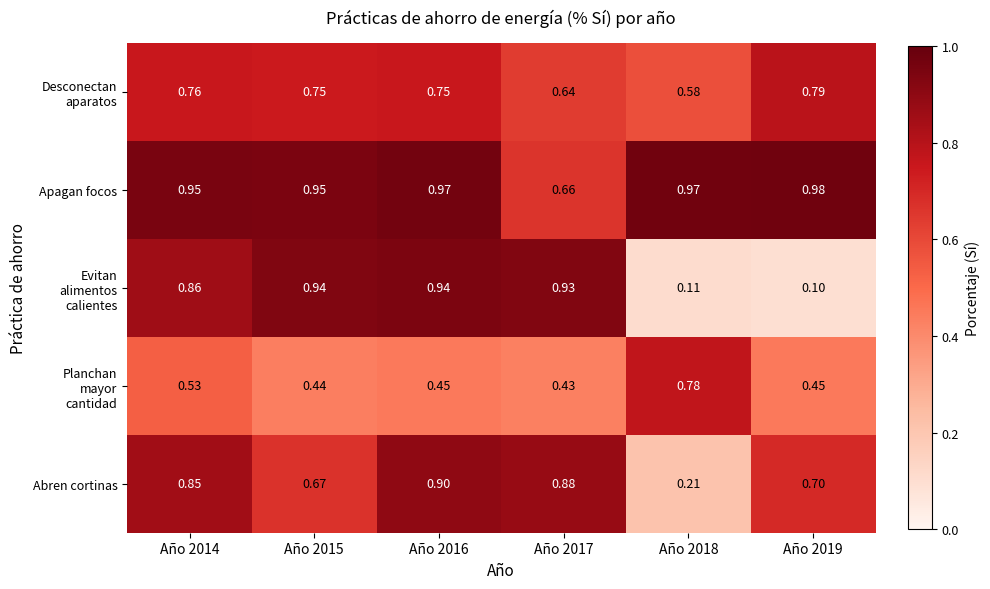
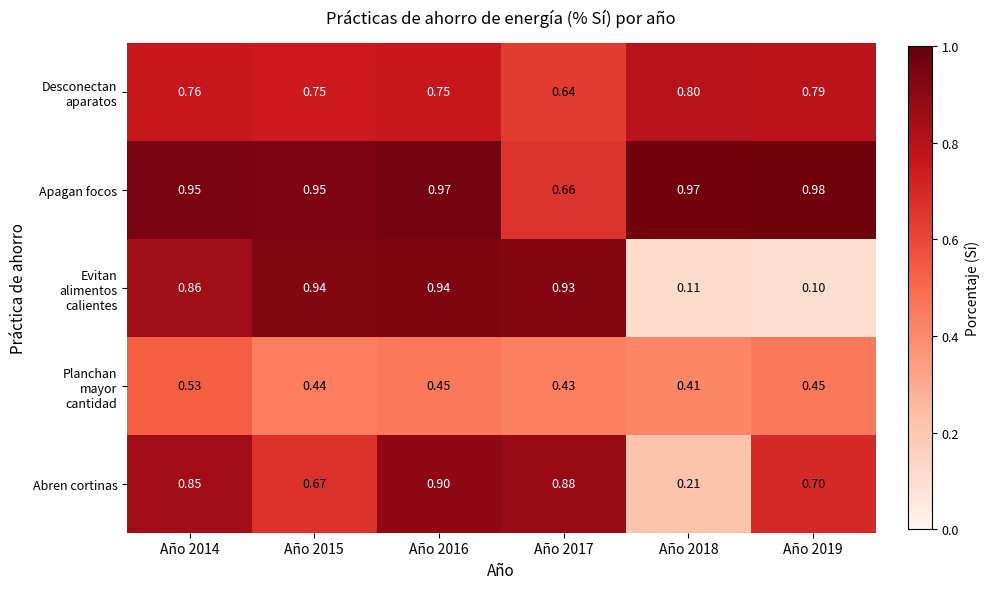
Desconectan aparatos, Año 2018: 0.58 -> 0.80
Planchan mayor cantidad, Año 2018: 0.78 -> 0.41
